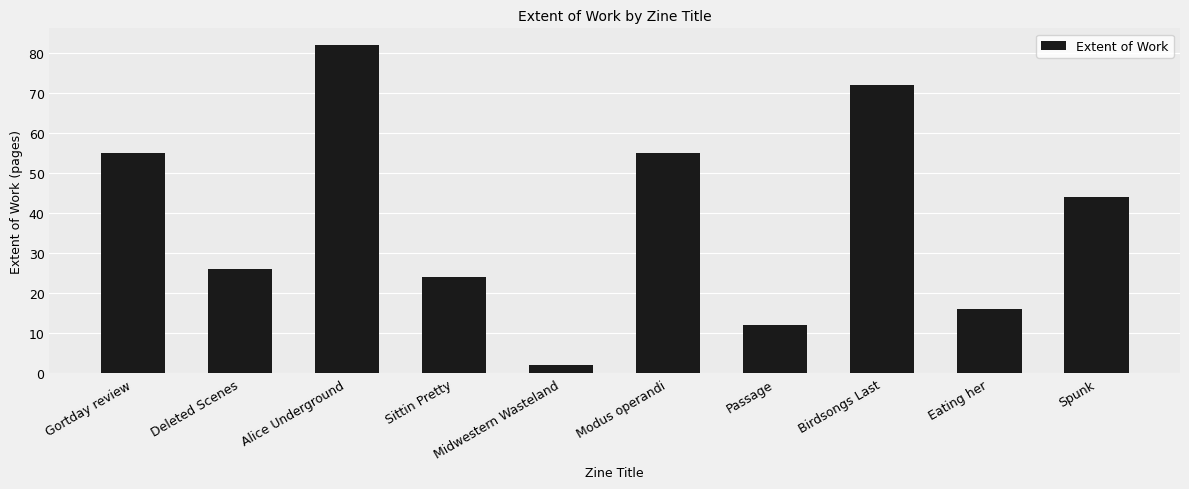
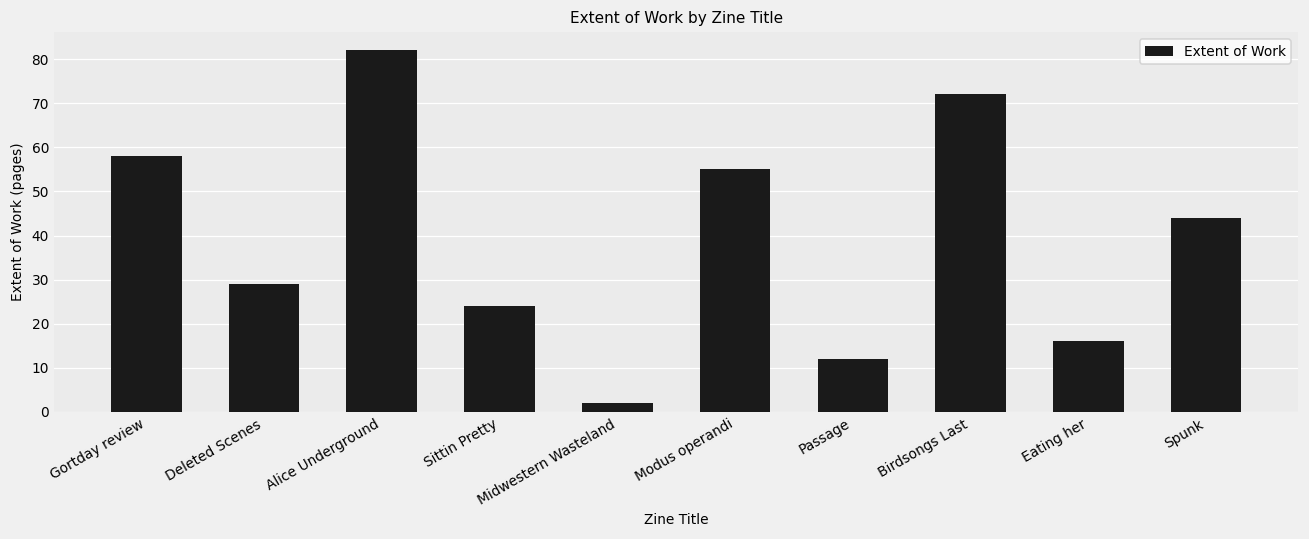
Gortday review: 55 -> 58
Deleted Scenes: 26 -> 29
